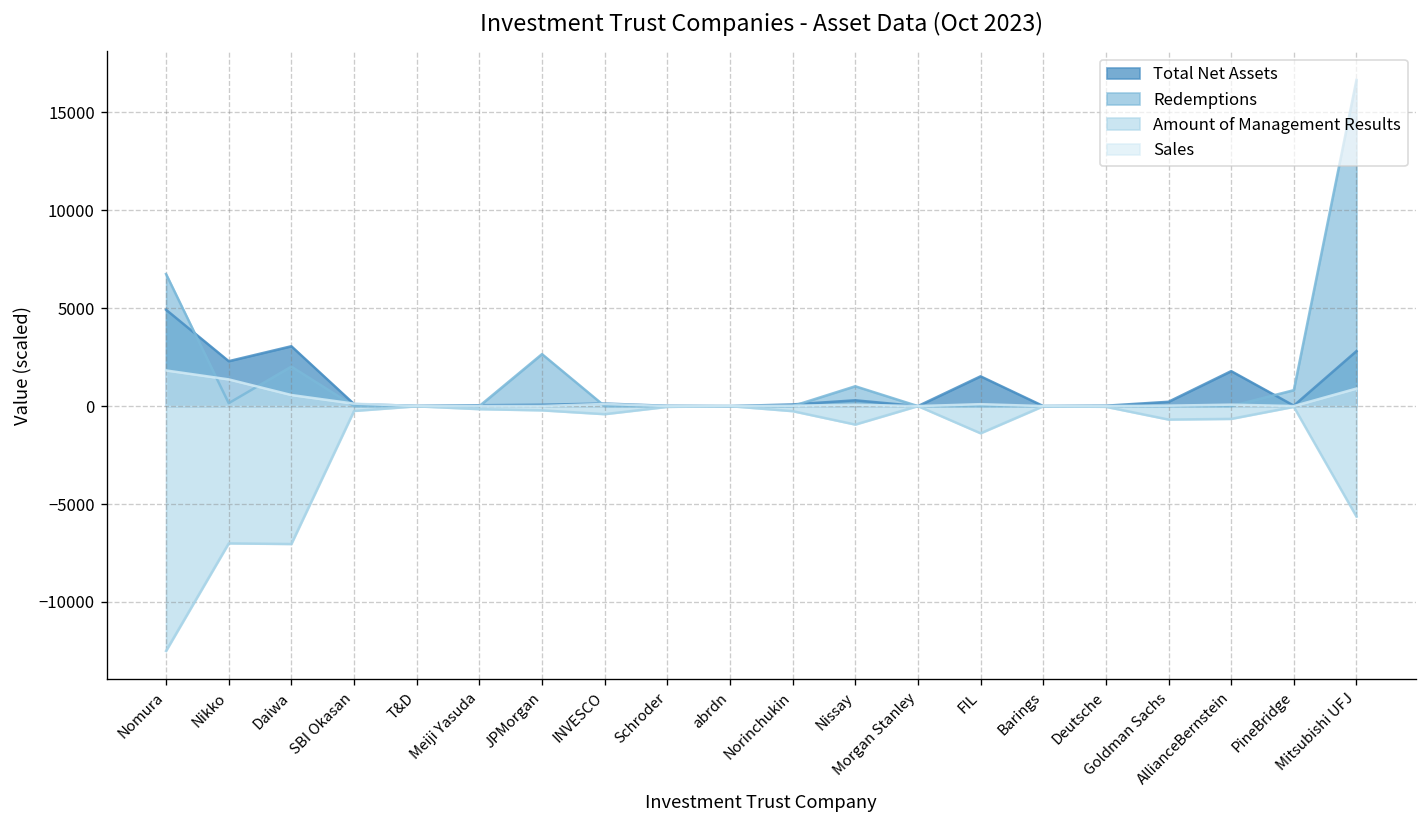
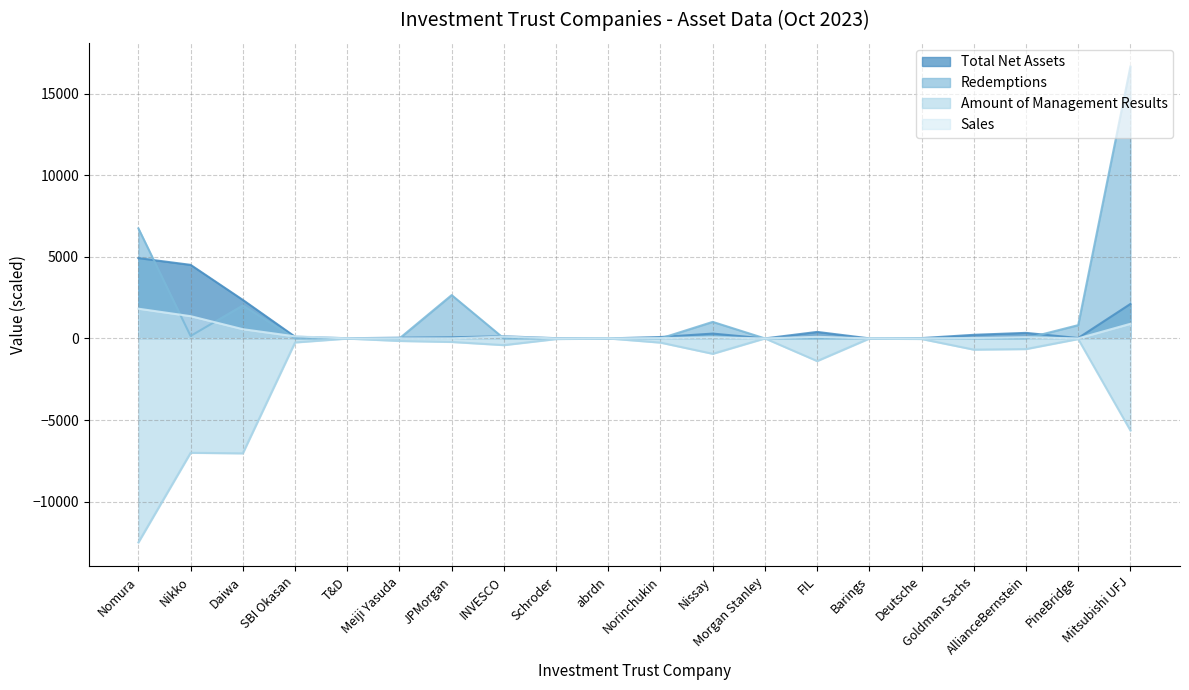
Total Net Assets, Nikko: 2300 -> 4500
Total Net Assets, Daiwa: 3100 -> 2400
Total Net Assets, FIL: 1500 -> 400
Total Net Assets, AllianceBernstein: 1800 -> 300
Total Net Assets, Mitsubishi UFJ: 2800 -> 2100
